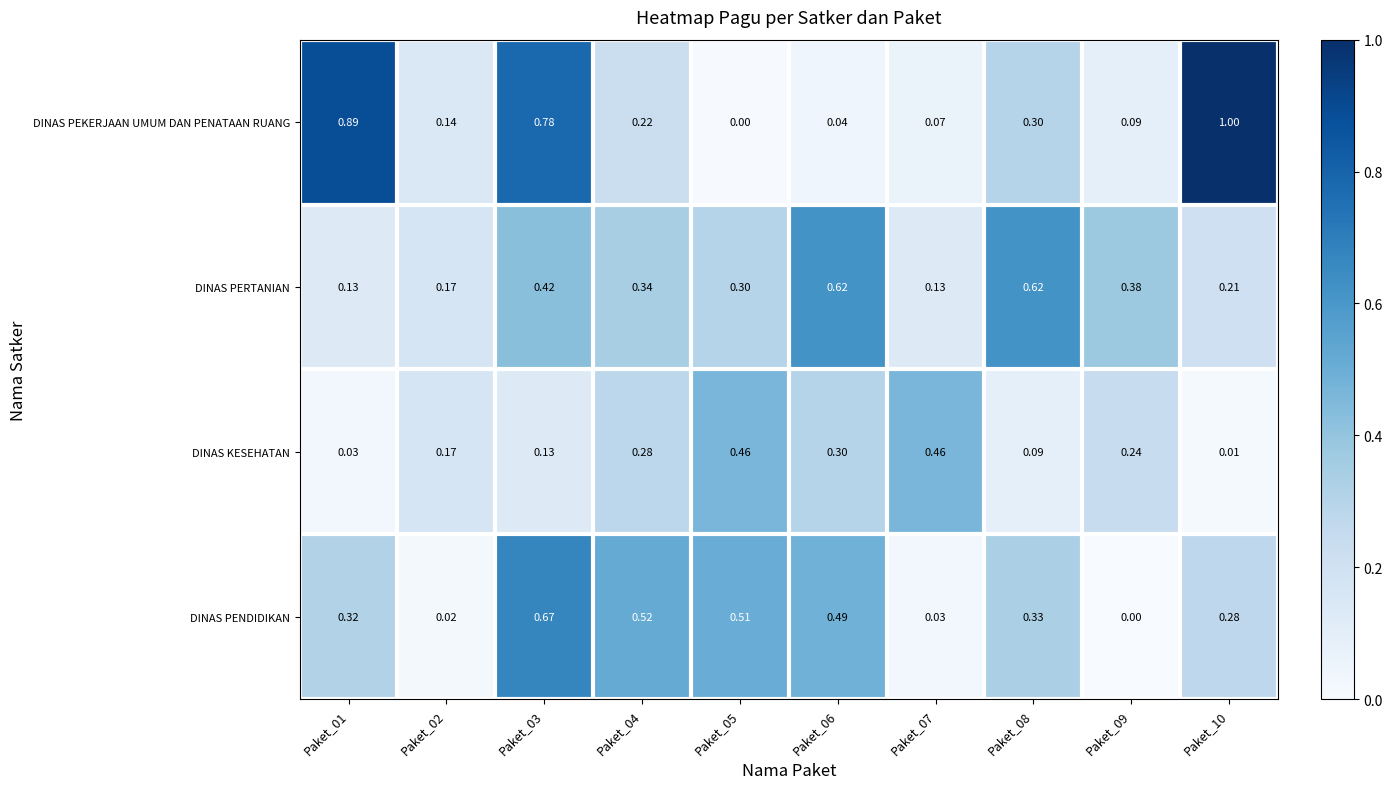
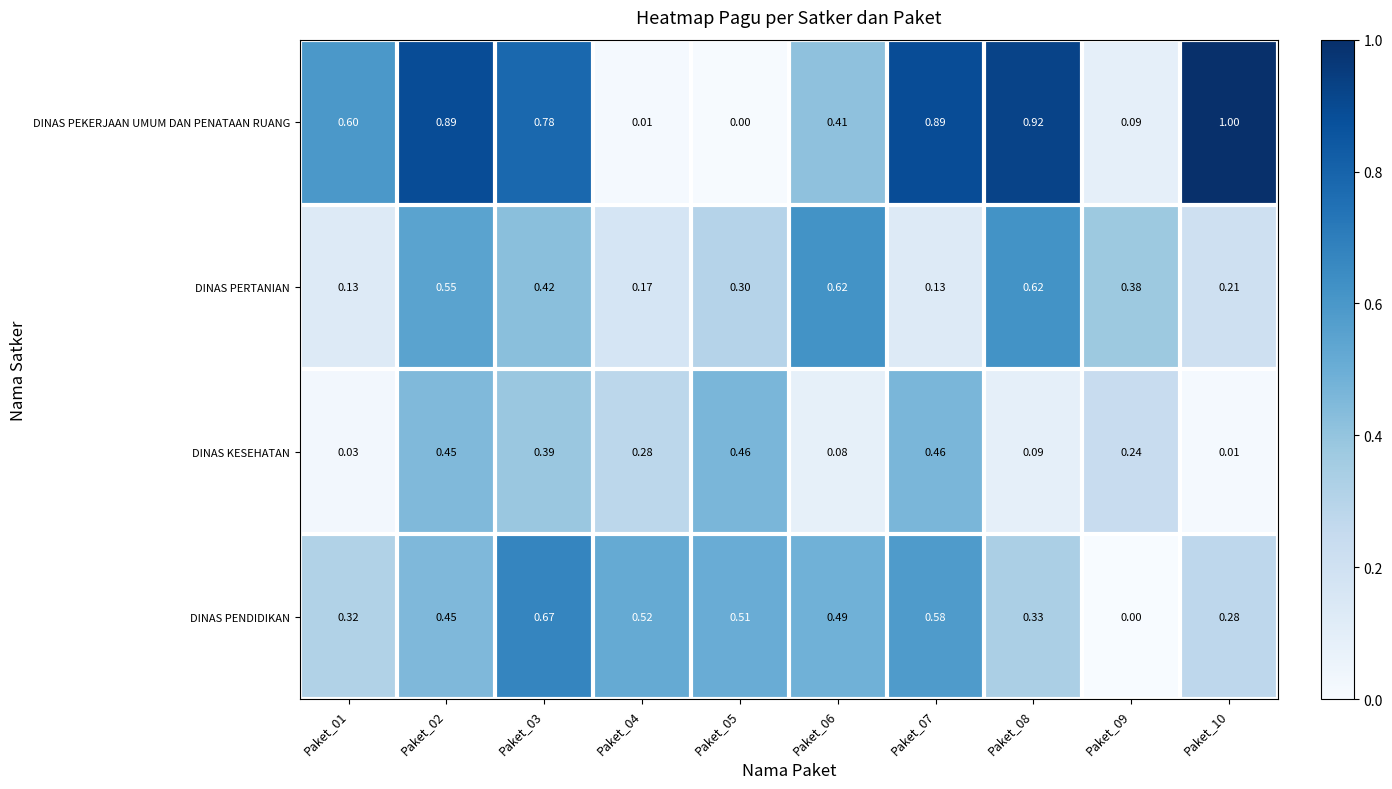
DINAS PEKERJAAN UMUM DAN PENATAAN RUANG, Paket_01: 0.89 -> 0.60
DINAS PEKERJAAN UMUM DAN PENATAAN RUANG, Paket_02: 0.14 -> 0.89
DINAS PEKERJAAN UMUM DAN PENATAAN RUANG, Paket_04: 0.22 -> 0.01
DINAS PEKERJAAN UMUM DAN PENATAAN RUANG, Paket_06: 0.04 -> 0.41
DINAS PEKERJAAN UMUM DAN PENATAAN RUANG, Paket_07: 0.07 -> 0.89
DINAS PEKERJAAN UMUM DAN PENATAAN RUANG, Paket_08: 0.30 -> 0.92
DINAS PERTANIAN, Paket_02: 0.17 -> 0.55
DINAS PERTANIAN, Paket_04: 0.34 -> 0.17
DINAS KESEHATAN, Paket_02: 0.17 -> 0.45
DINAS KESEHATAN, Paket_03: 0.13 -> 0.39
DINAS KESEHATAN, Paket_06: 0.30 -> 0.08
DINAS PENDIDIKAN, Paket_02: 0.02 -> 0.45
DINAS PENDIDIKAN, Paket_07: 0.03 -> 0.58
